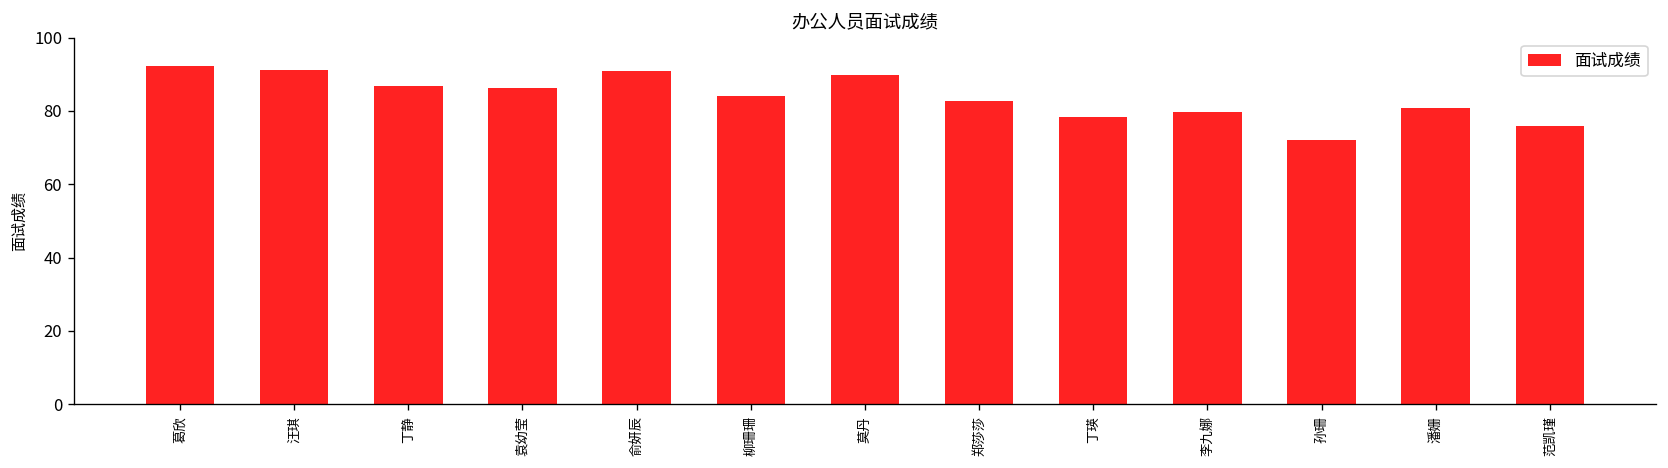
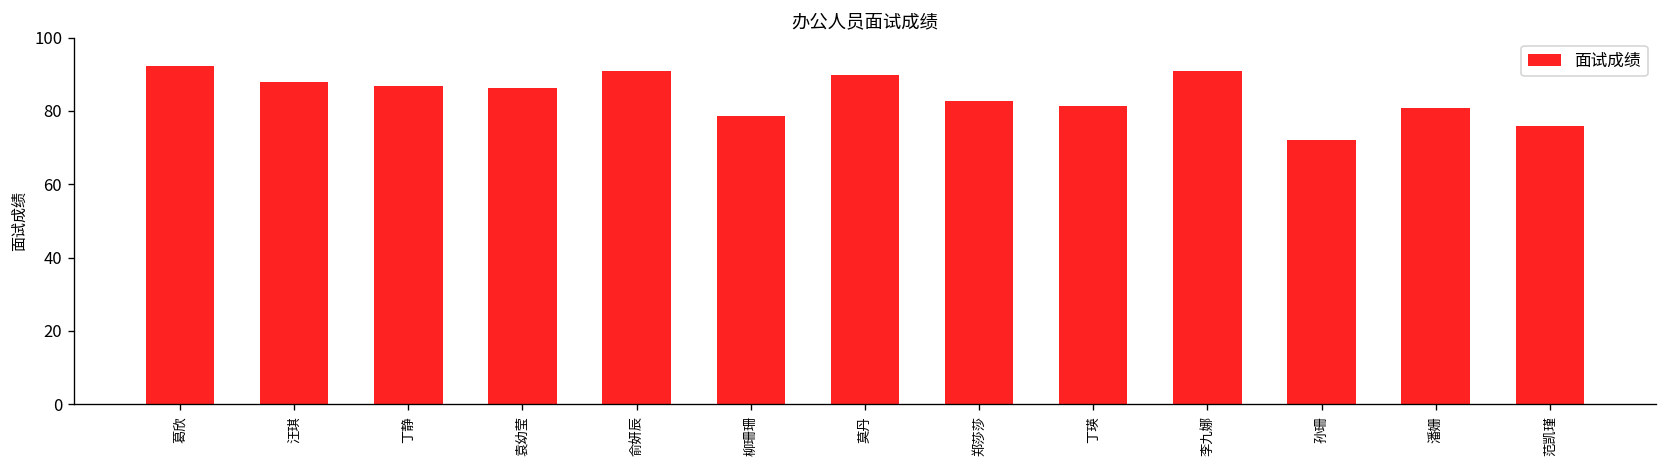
汪琪: 91 -> 88
柳珊珊: 84 -> 79
丁瑛: 78 -> 81
李九娜: 80 -> 91
